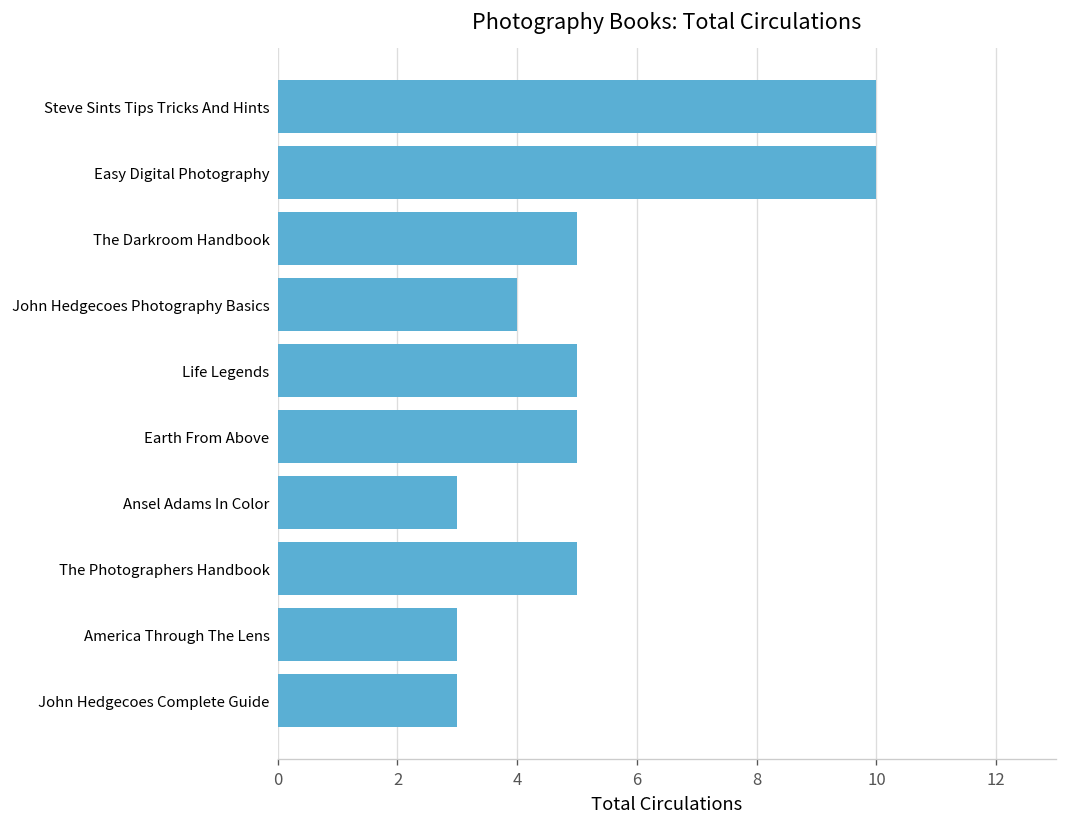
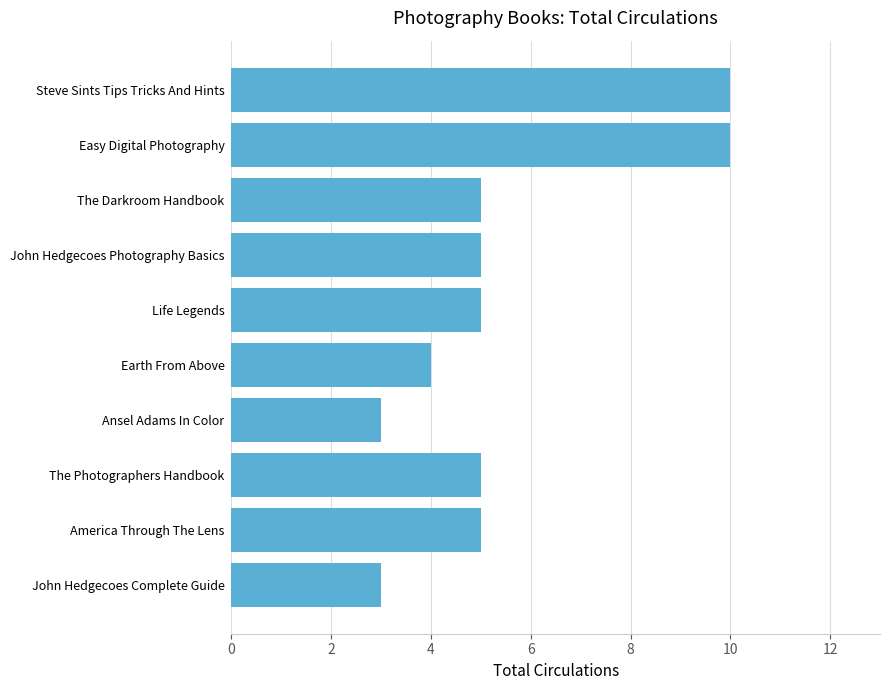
John Hedgecoes Photography Basics: 4 -> 5
Earth From Above: 5 -> 4
America Through The Lens: 3 -> 5
